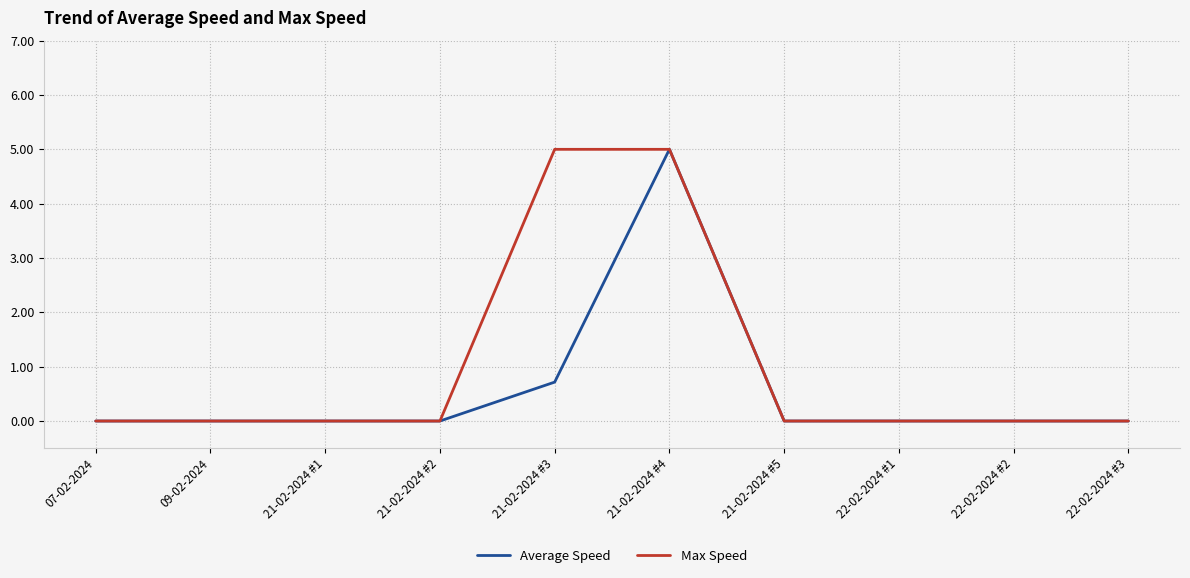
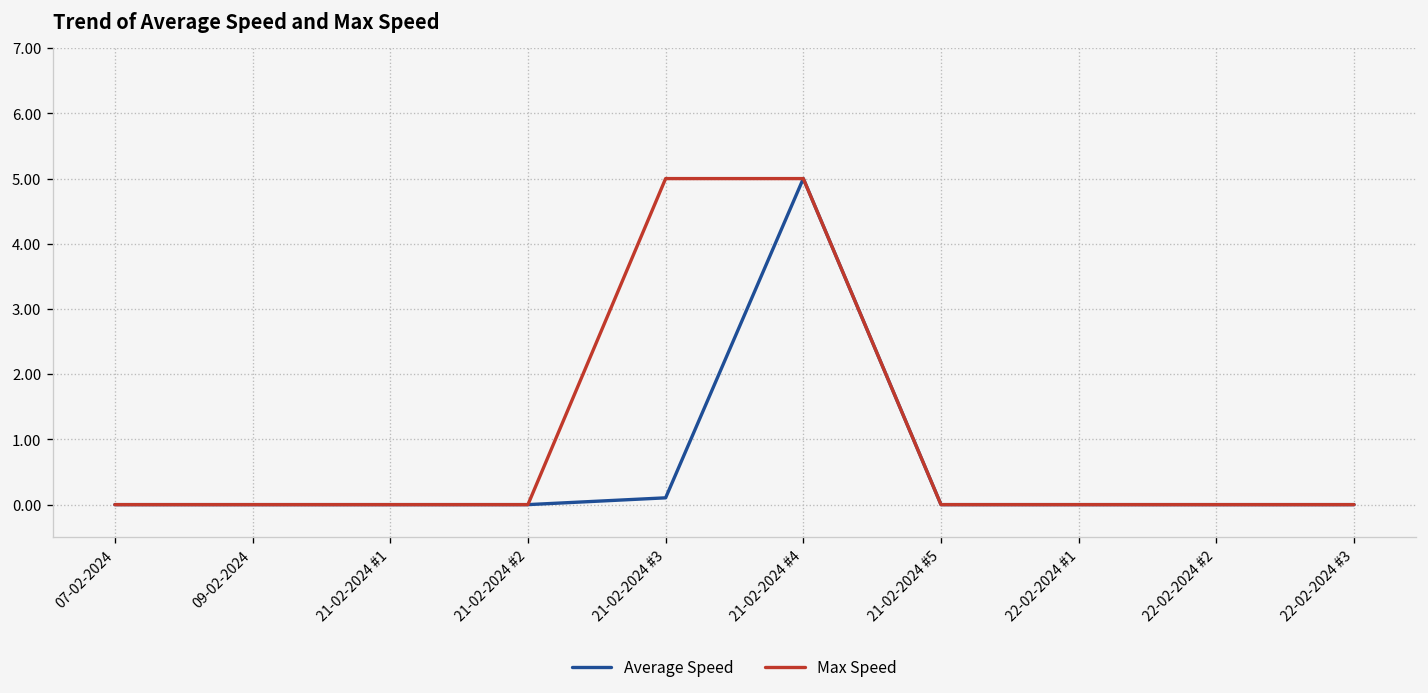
Average Speed, 21-02-2024 #3: 0.7 -> 0.1
